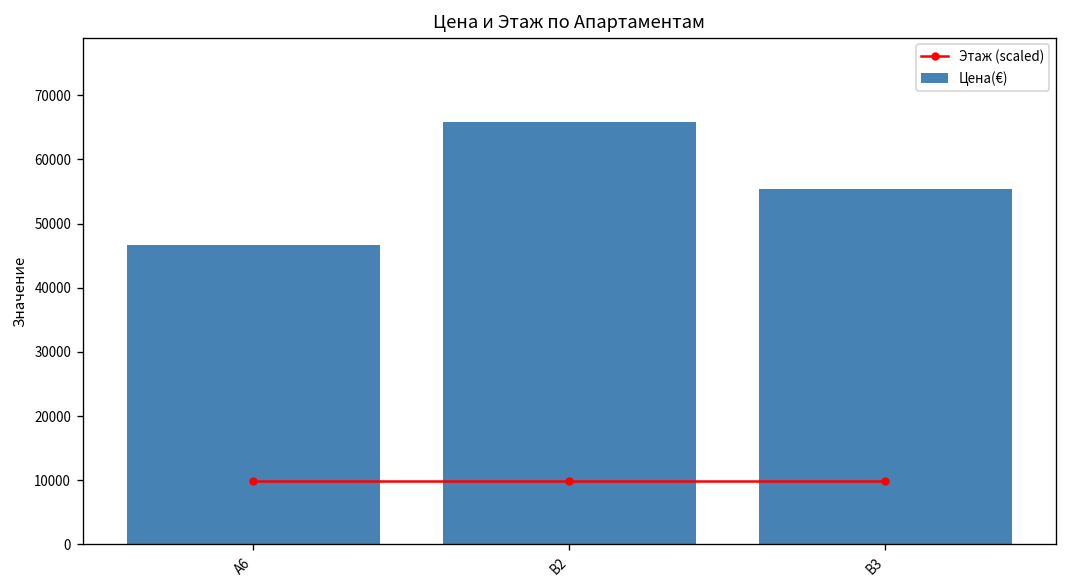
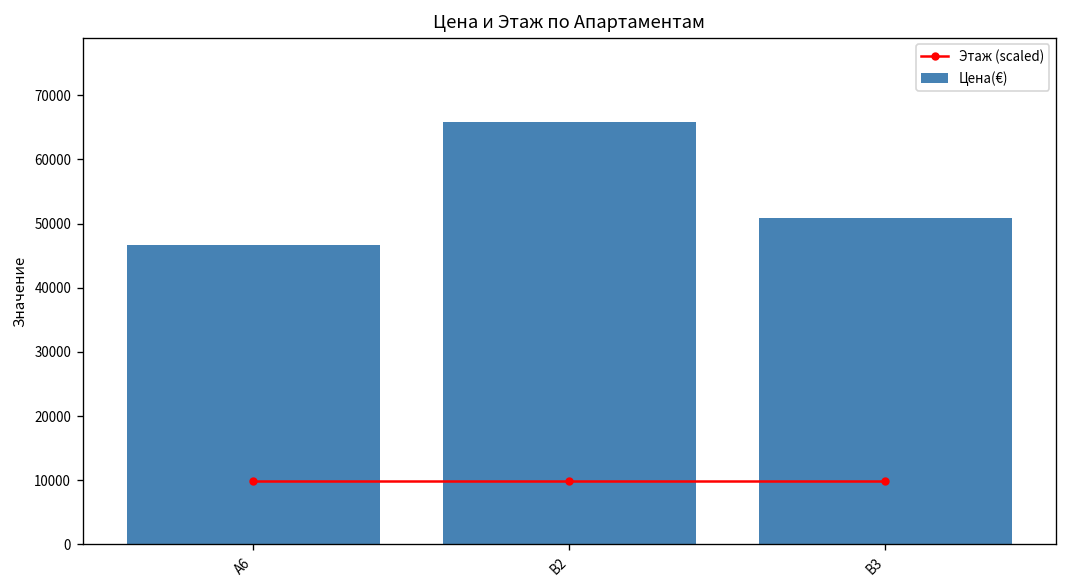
Цена(€), В3: 55000 -> 51000
